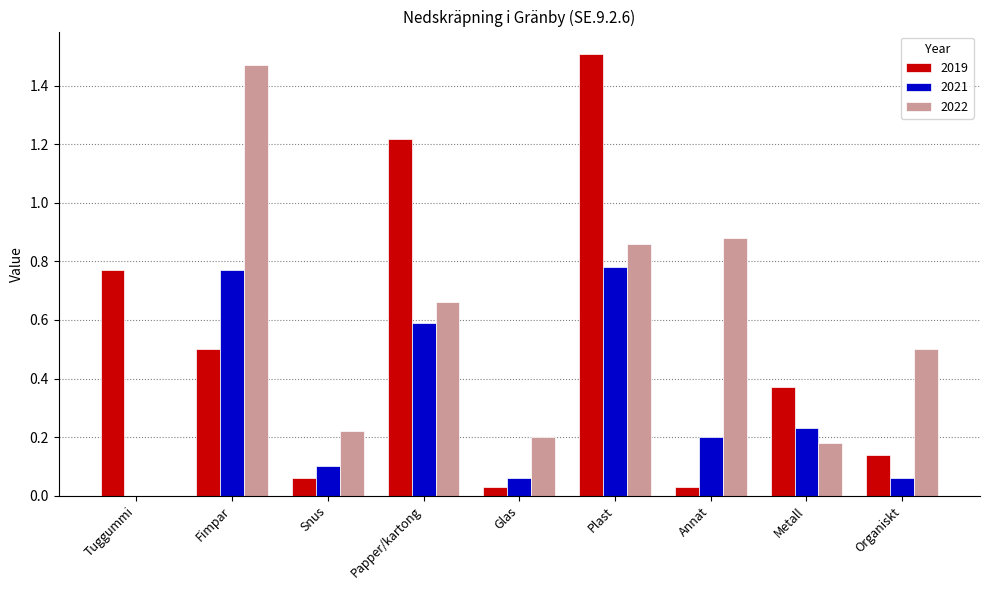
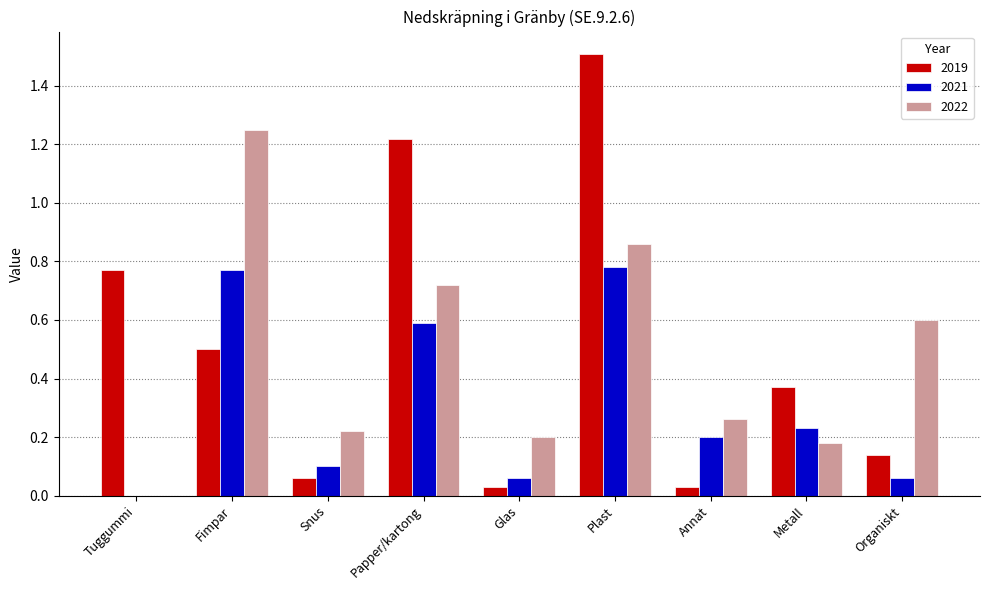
2022, Fimpar: 1.47 -> 1.25
2022, Papper/kartong: 0.66 -> 0.72
2022, Annat: 0.88 -> 0.26
2022, Organiskt: 0.5 -> 0.6
